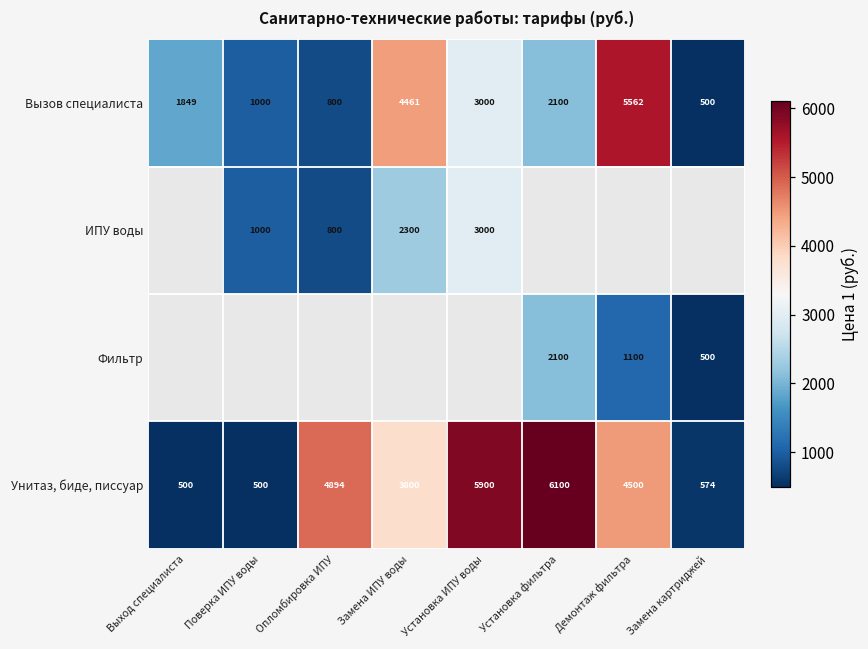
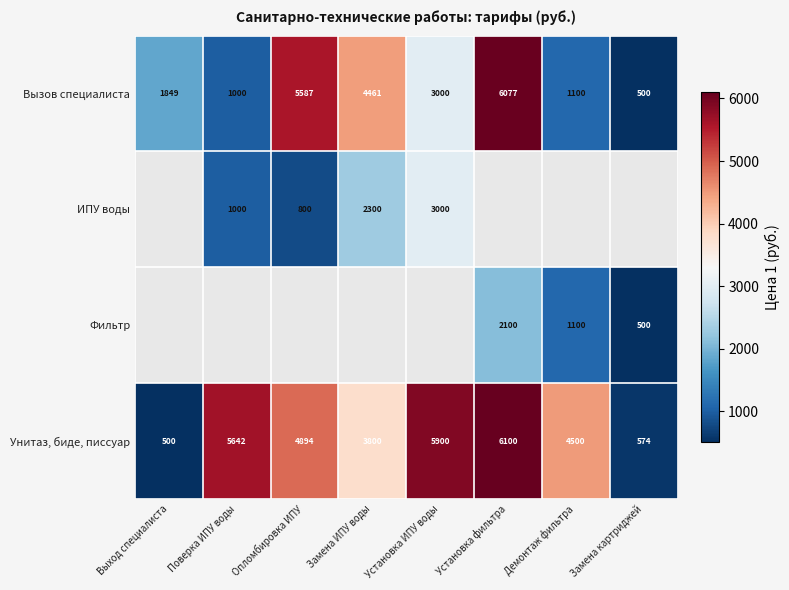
Вызов специалиста, Опломбировка ИПУ: 800 -> 5587
Вызов специалиста, Установка фильтра: 2100 -> 6077
Вызов специалиста, Демонтаж фильтра: 5562 -> 1100
Унитаз, биде, писсуар, Поверка ИПУ воды: 500 -> 5642
